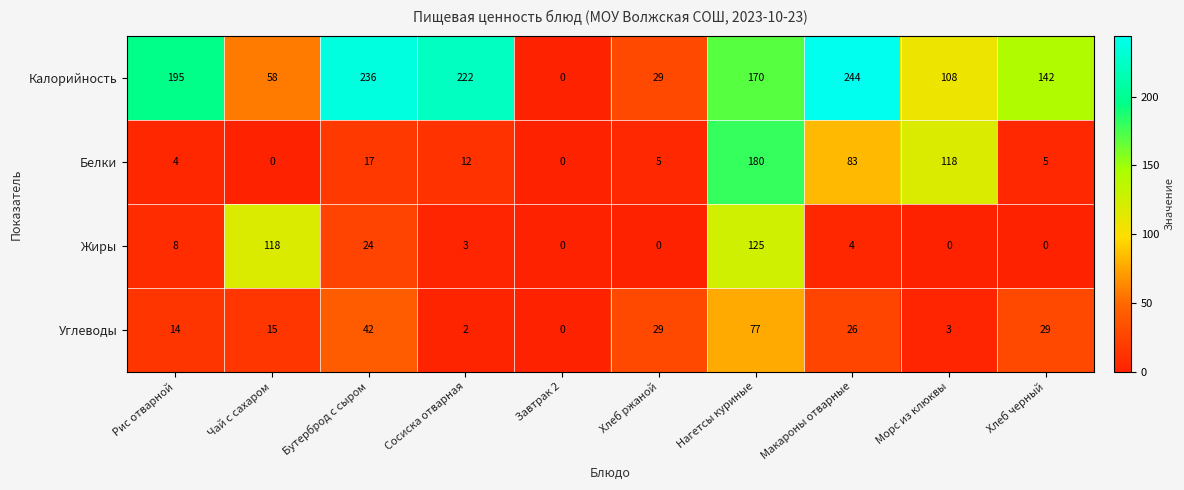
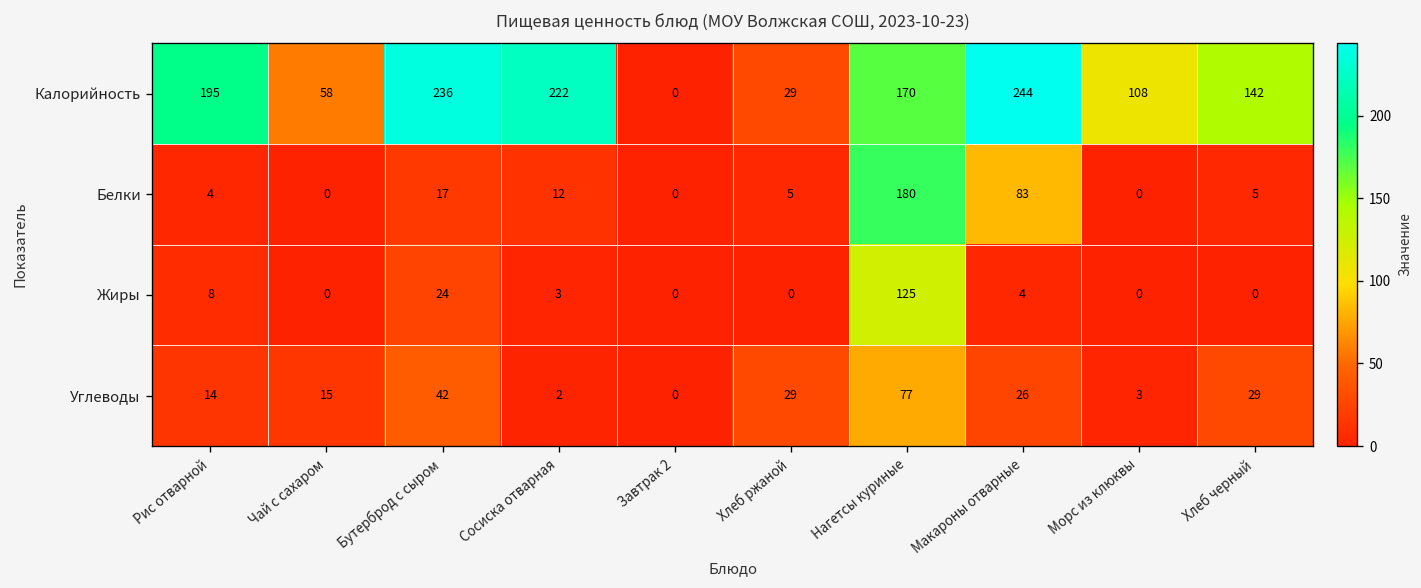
Белки, Морс из клюквы: 118 -> 0
Жиры, Чай с сахаром: 118 -> 0
